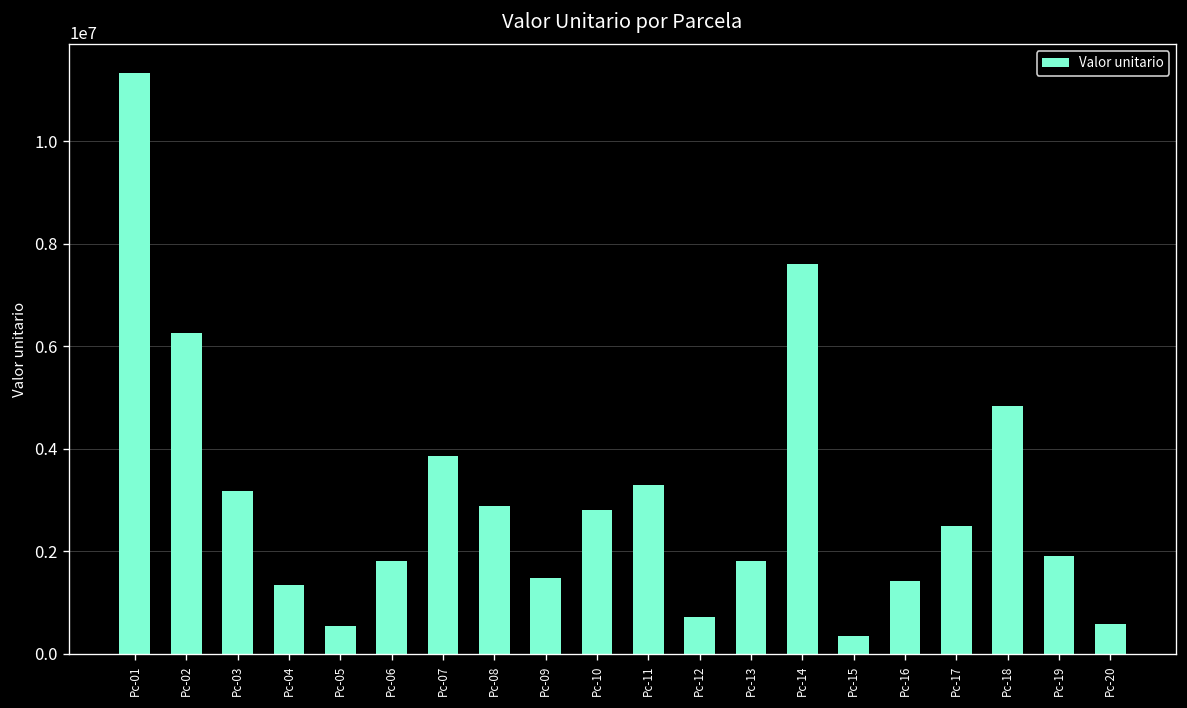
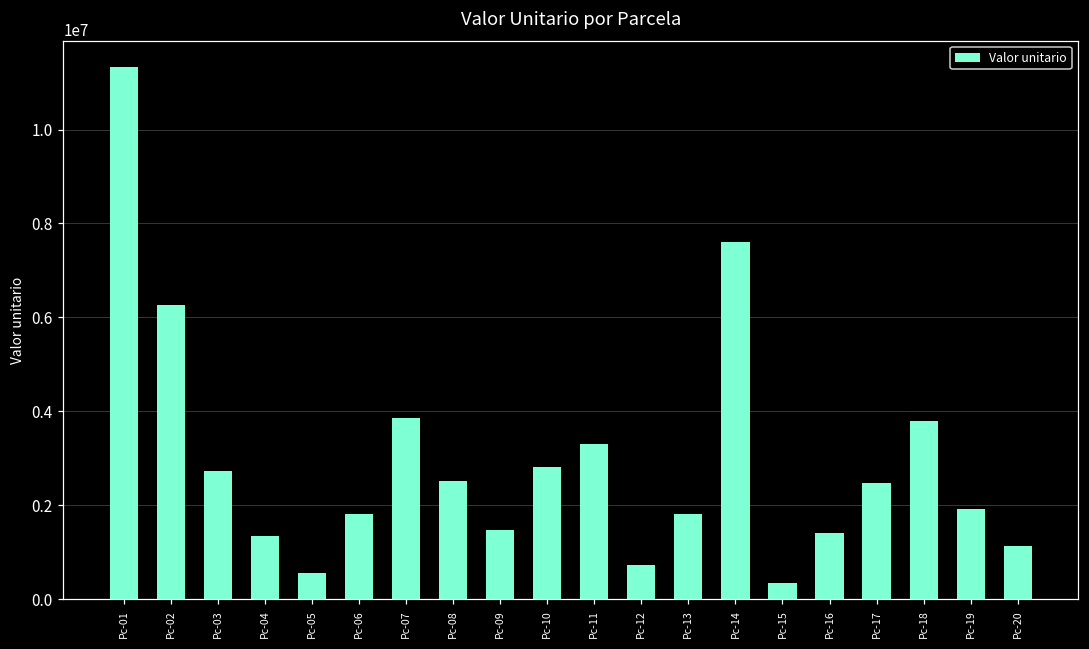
Pc-03: 3200000 -> 2700000
Pc-08: 2900000 -> 2500000
Pc-18: 4800000 -> 3800000
Pc-20: 600000 -> 1100000
